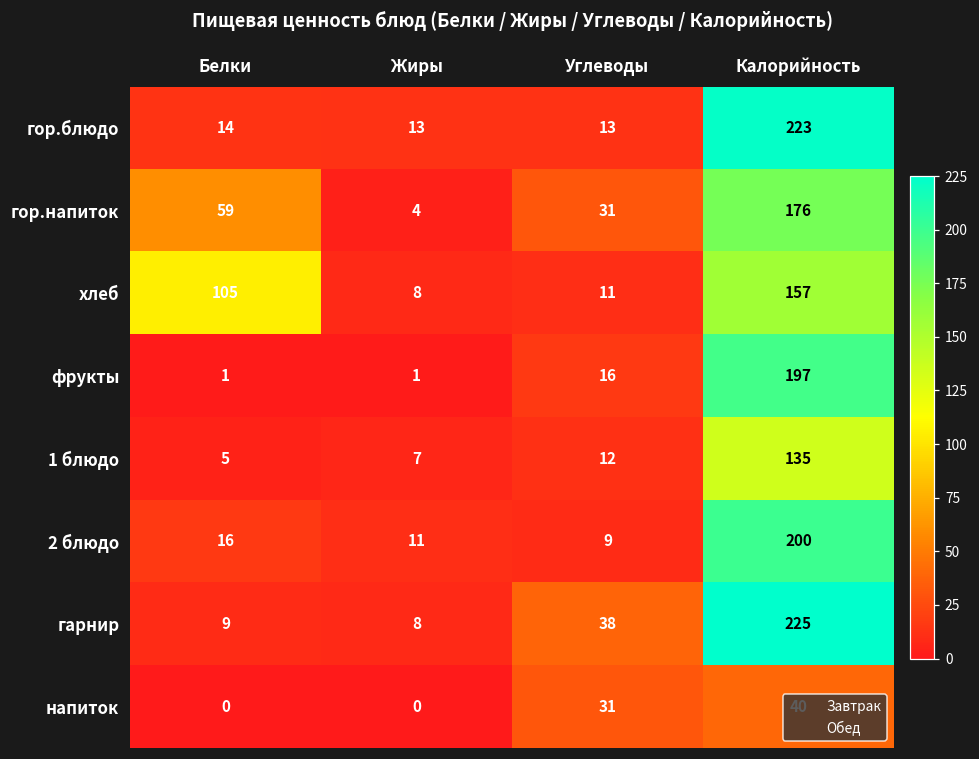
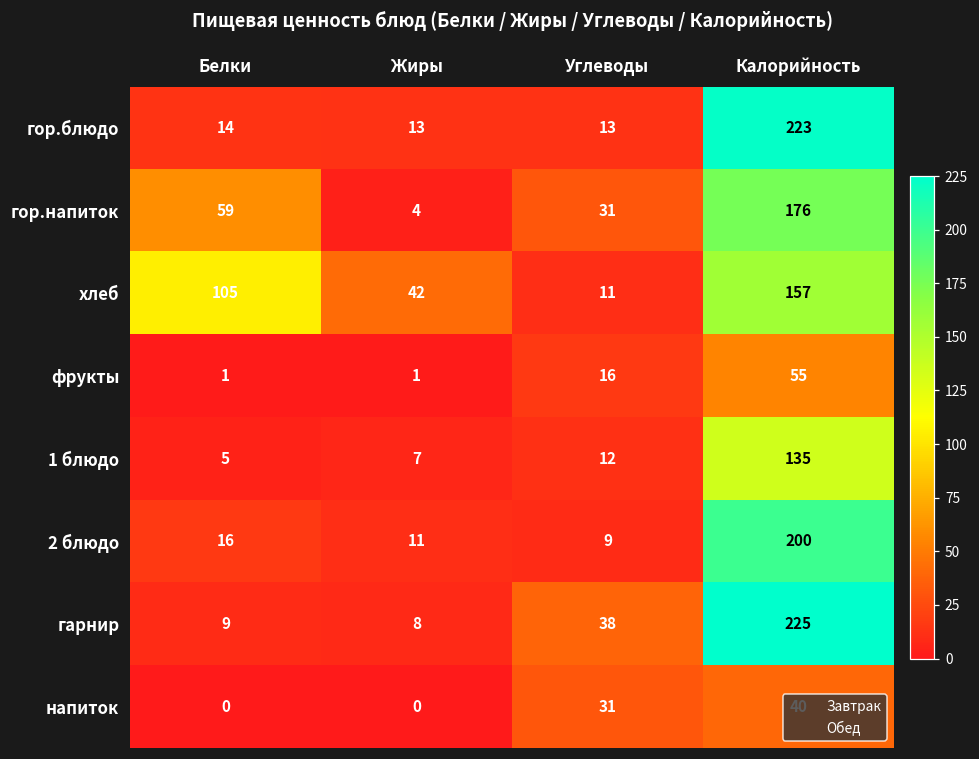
хлеб, Жиры: 8 -> 42
фрукты, Калорийность: 197 -> 55
